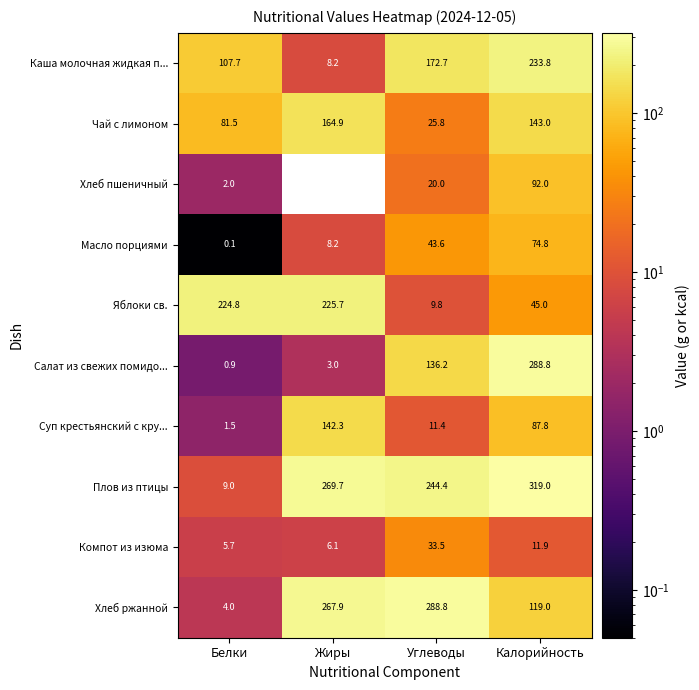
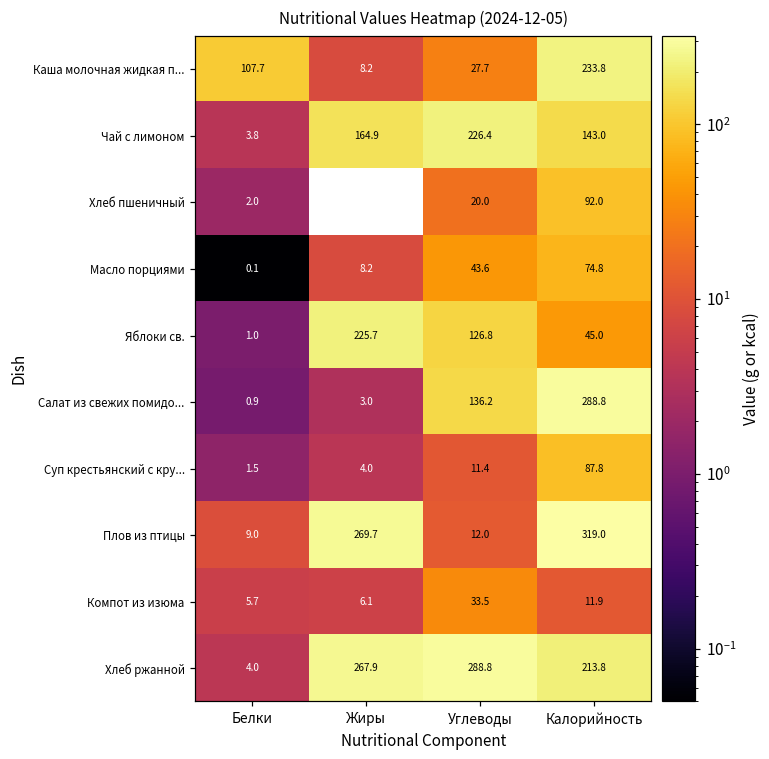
Каша молочная жидкая п..., Углеводы: 172.7 -> 27.7
Чай с лимоном, Белки: 81.5 -> 3.8
Чай с лимоном, Углеводы: 25.8 -> 226.4
Яблоки св., Белки: 224.8 -> 1.0
Яблоки св., Углеводы: 9.8 -> 126.8
Суп крестьянский с кру..., Жиры: 142.3 -> 4.0
Плов из птицы, Углеводы: 244.4 -> 12.0
Хлеб ржанной, Калорийность: 119.0 -> 213.8
